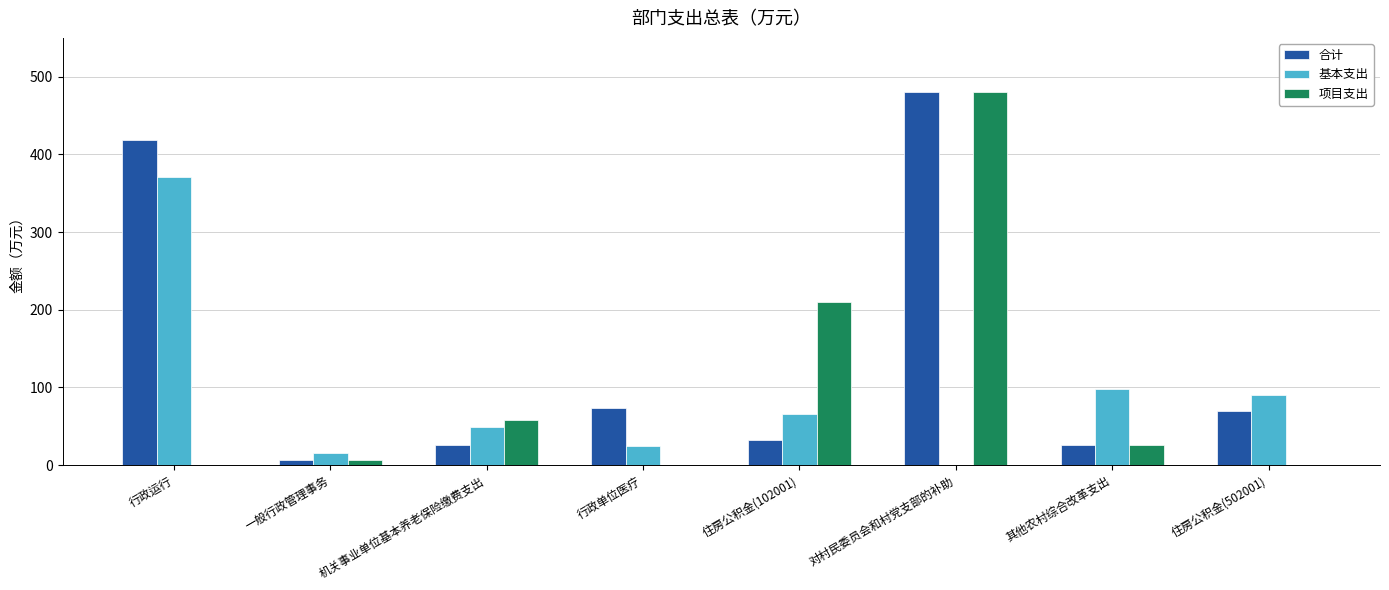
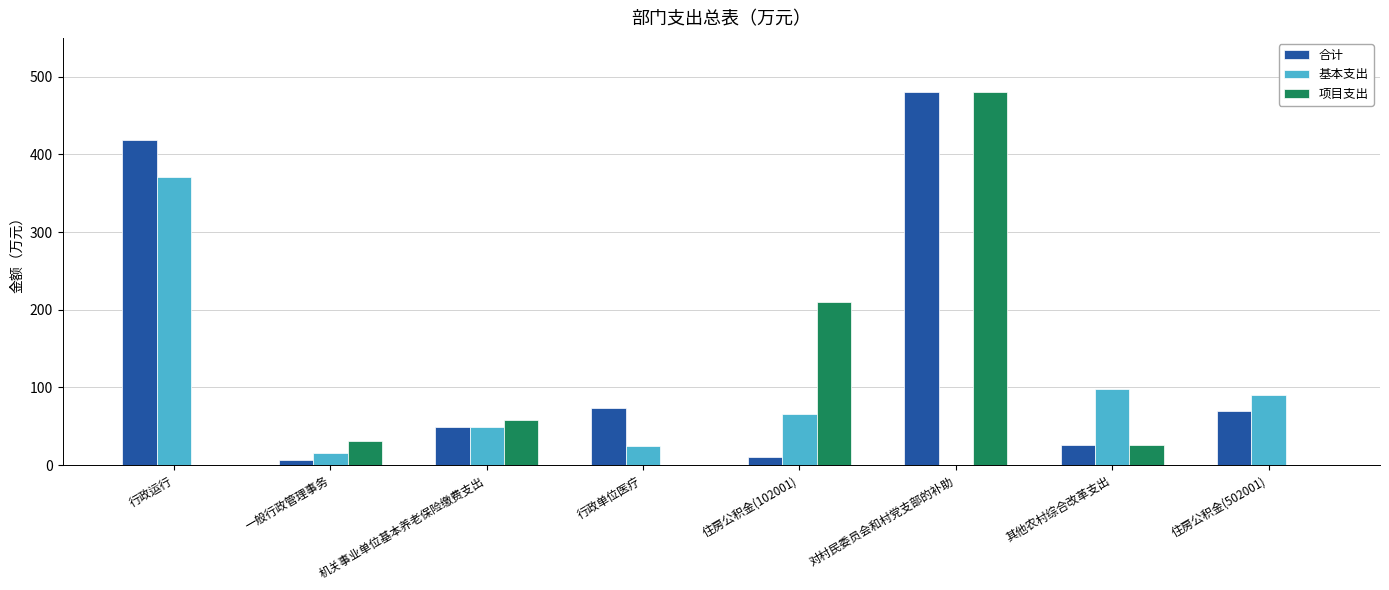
项目支出, 一般行政管理事务: 10 -> 30
合计, 机关事业单位基本养老保险缴费支出: 30 -> 50
合计, 住房公积金(102001): 30 -> 10
